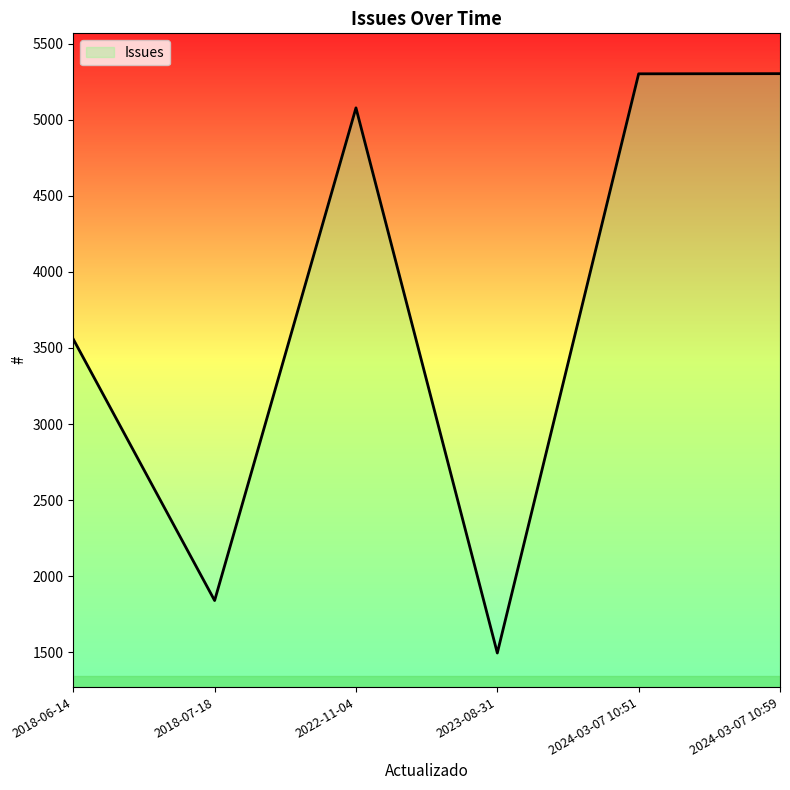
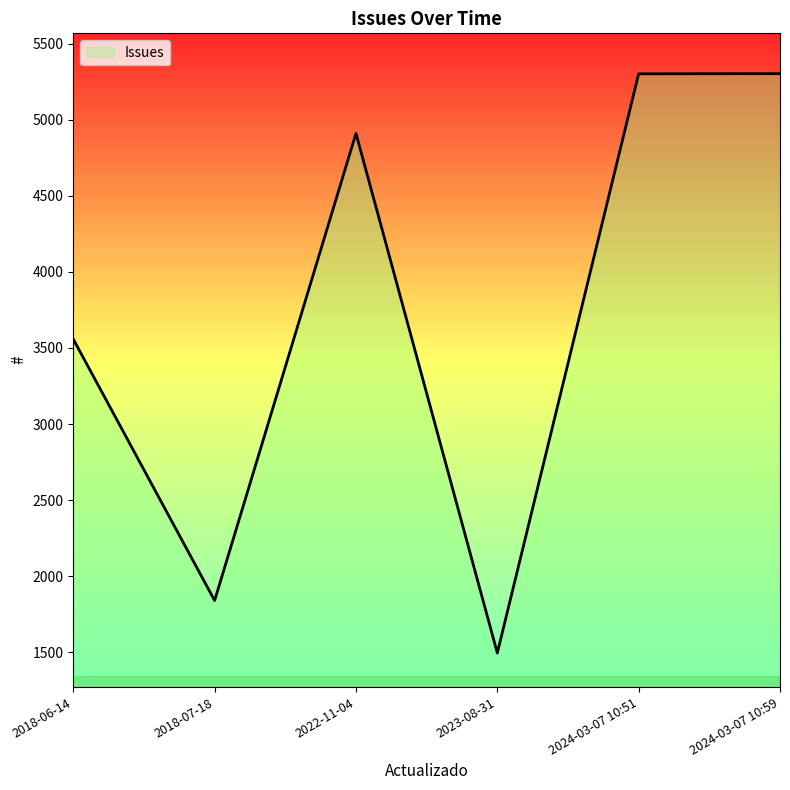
2022-11-04: 5080 -> 4910
